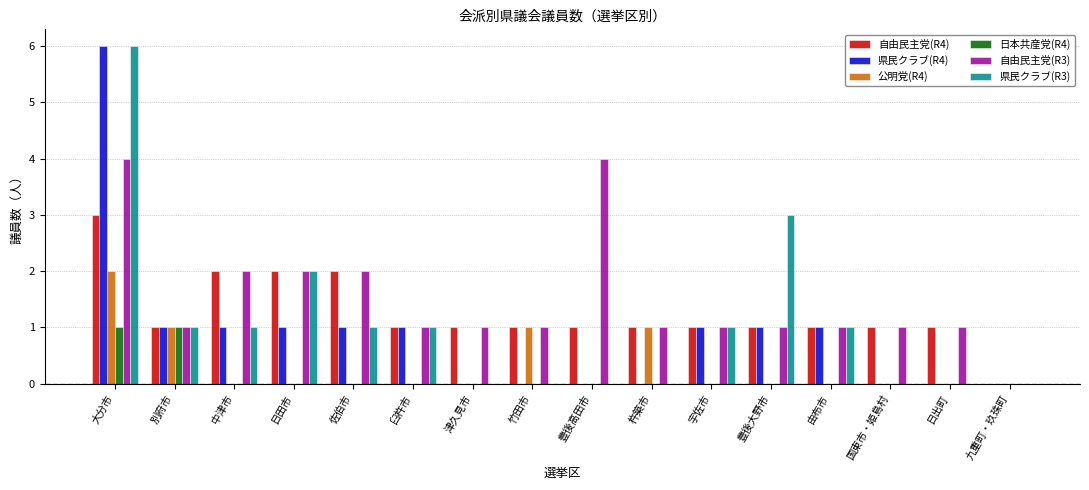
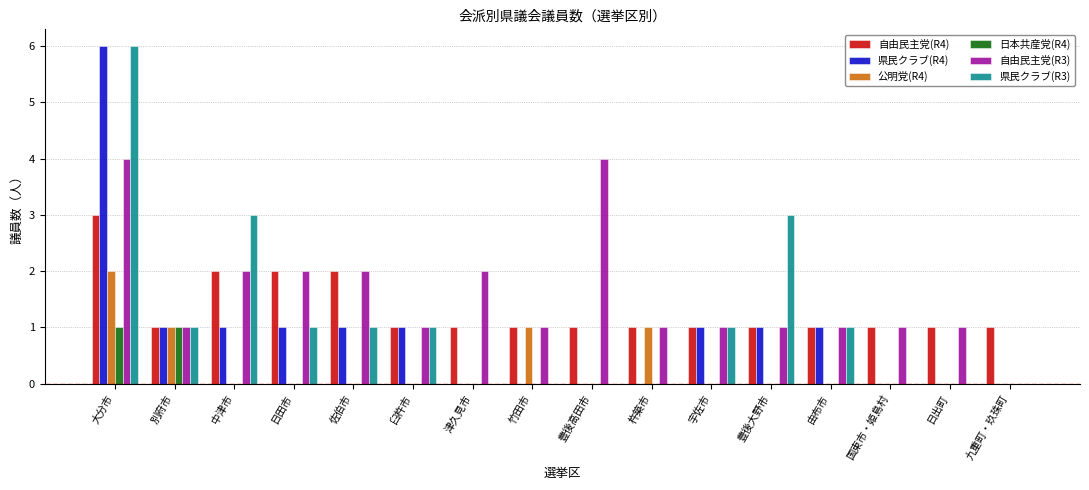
県民クラブ(R3), 中津市: 1 -> 3
県民クラブ(R3), 日田市: 2 -> 1
自由民主党(R3), 津久見市: 1 -> 2
自由民主党(R4), 九重町・玖珠町: 0 -> 1
